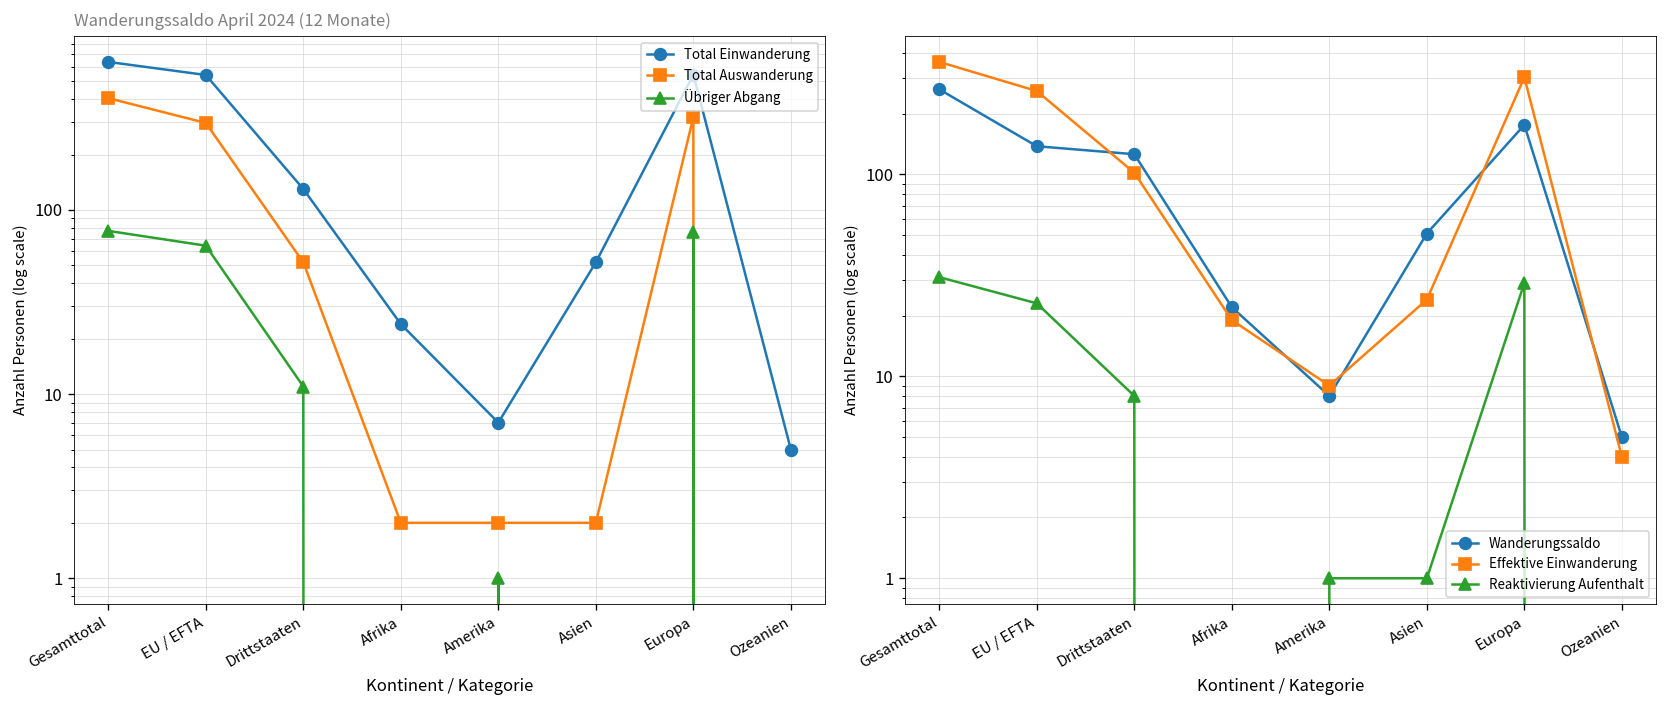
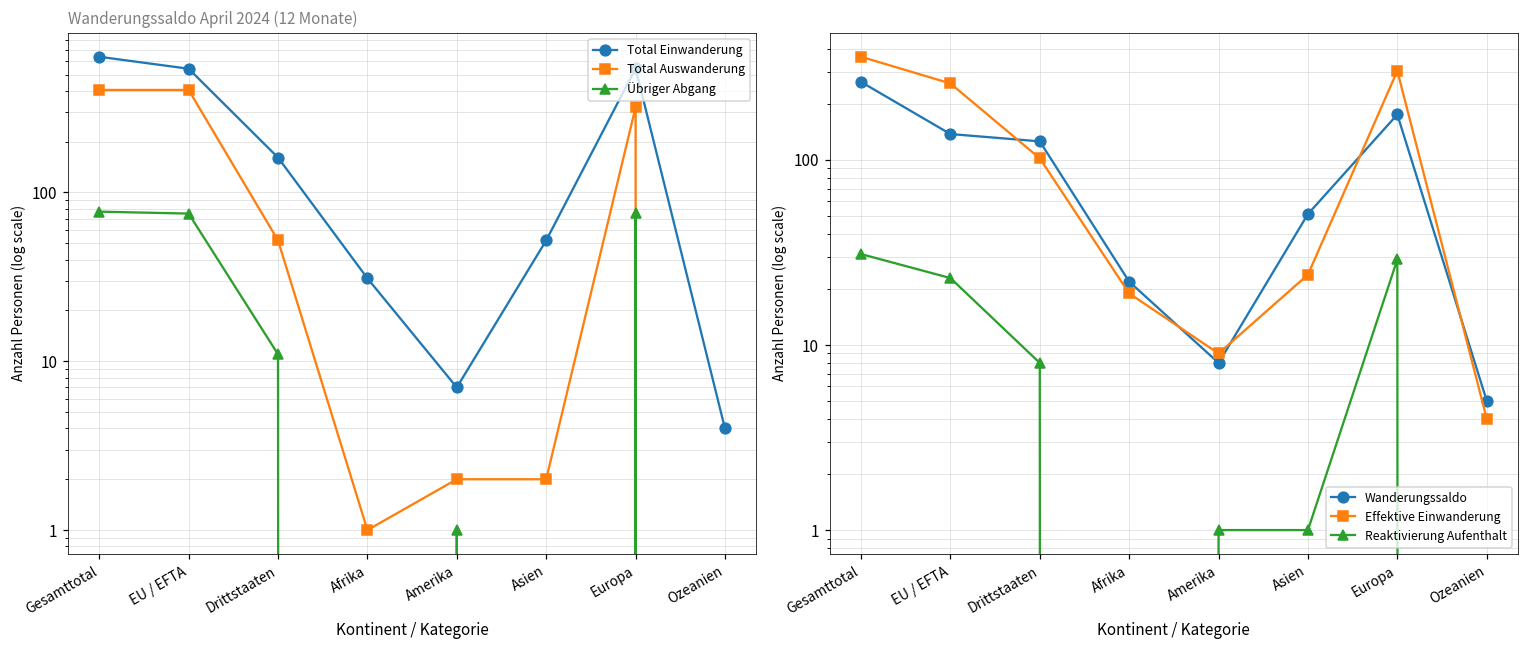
Wanderungssaldo April 2024 (12 Monate), Total Auswanderung, EU / EFTA: 300 -> 410
Wanderungssaldo April 2024 (12 Monate), Übriger Abgang, EU / EFTA: 64 -> 80
Wanderungssaldo April 2024 (12 Monate), Total Einwanderung, Drittstaaten: 130 -> 160
Wanderungssaldo April 2024 (12 Monate), Total Einwanderung, Afrika: 24 -> 31
Wanderungssaldo April 2024 (12 Monate), Total Auswanderung, Afrika: 2 -> 1
Wanderungssaldo April 2024 (12 Monate), Total Einwanderung, Ozeanien: 5 -> 4
